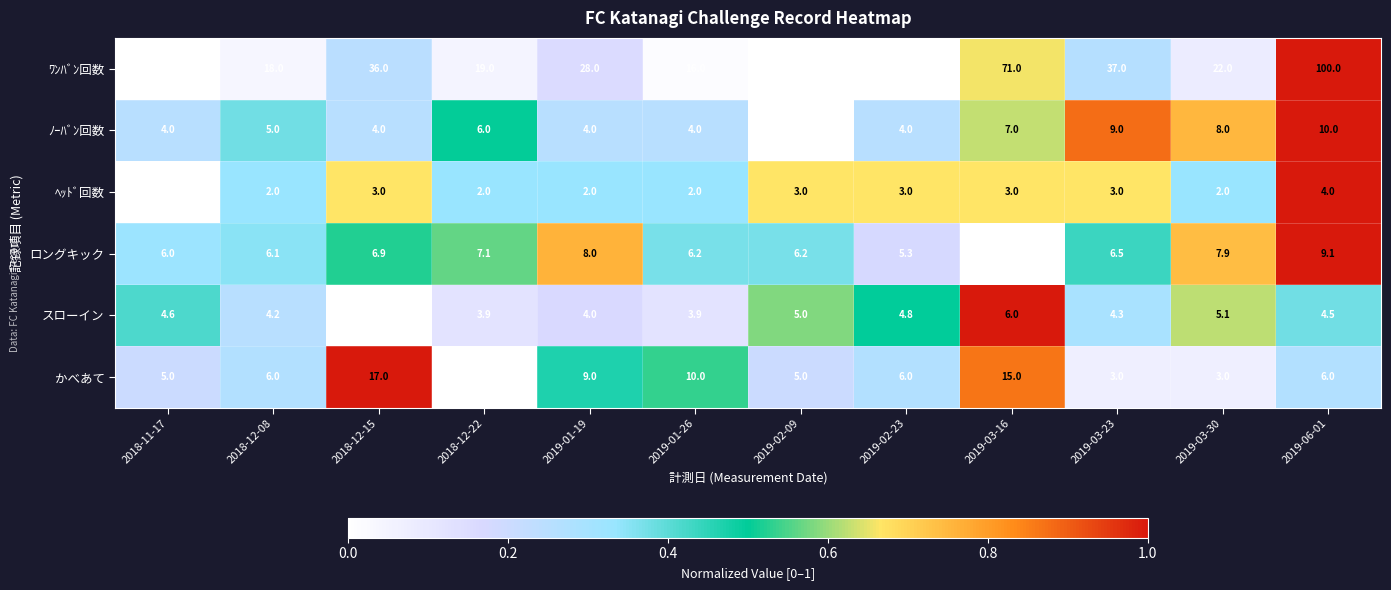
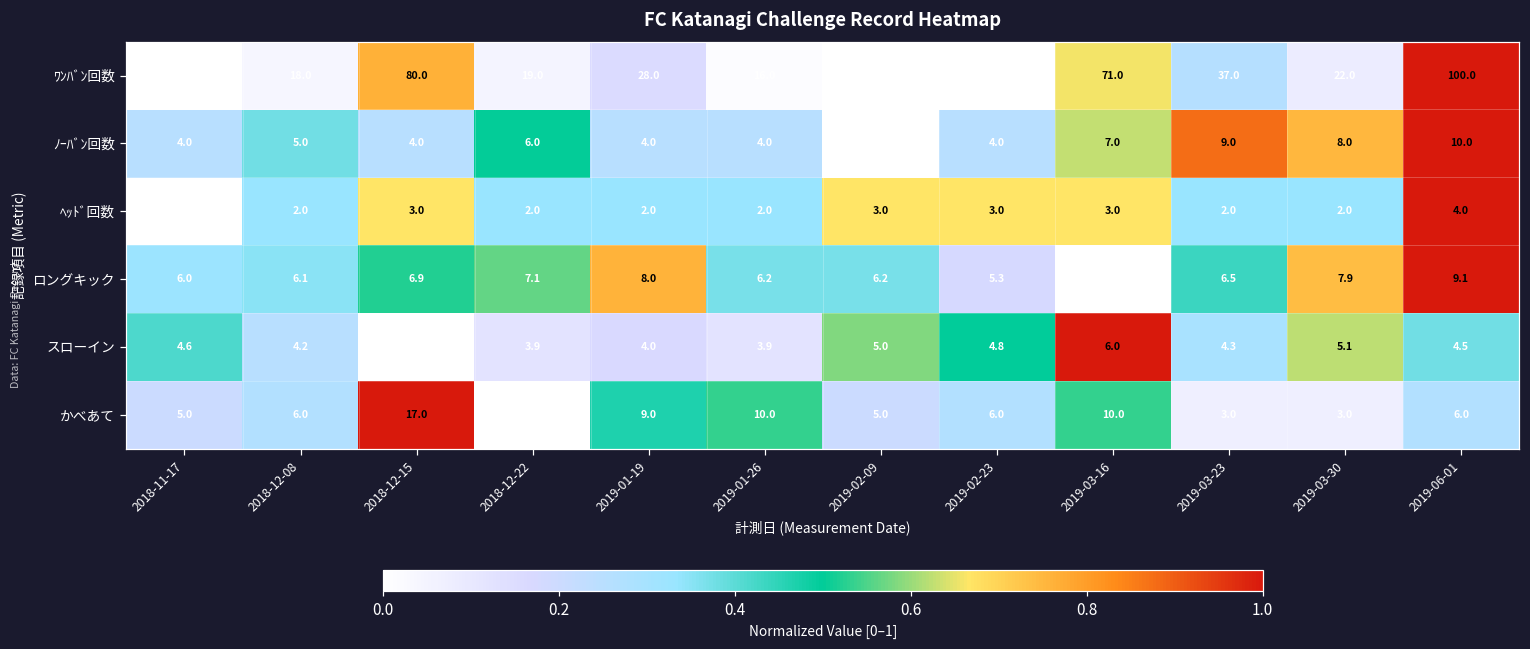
ﾜﾝﾊﾞﾝ回数, 2018-12-15: 36.0 -> 80.0
ﾍｯﾄﾞ回数, 2019-03-23: 3.0 -> 2.0
かべあて, 2019-03-16: 15.0 -> 10.0
